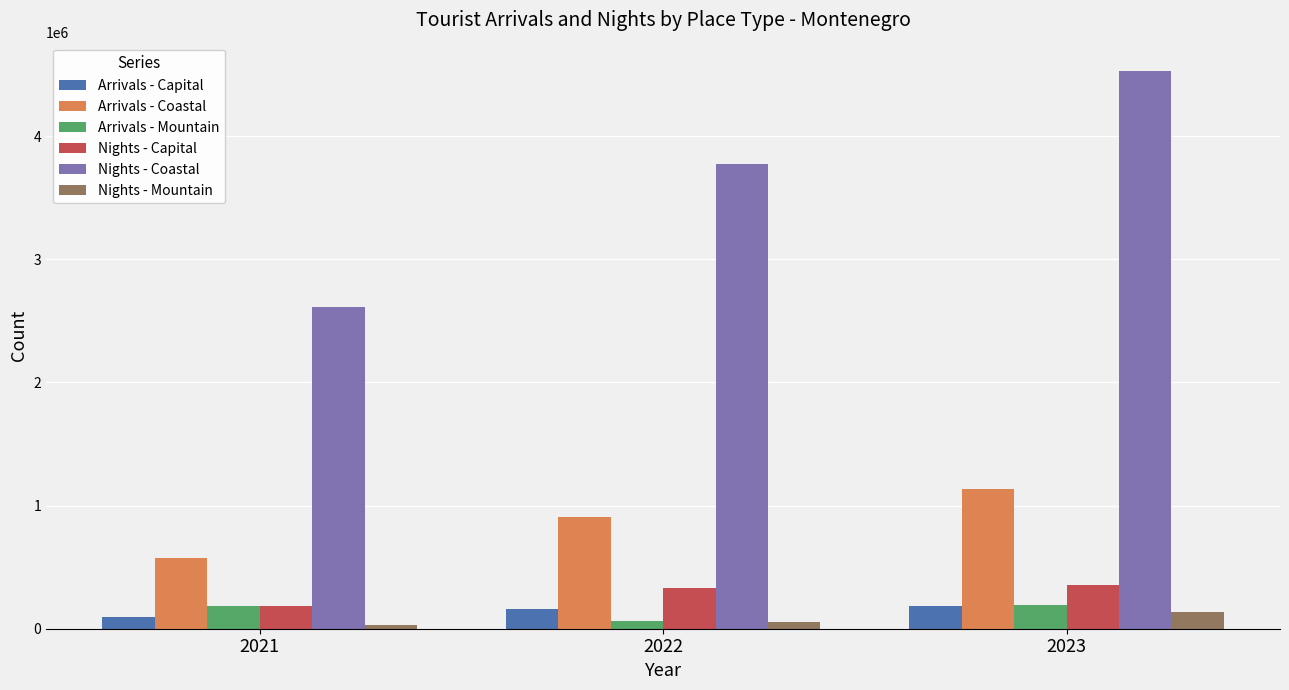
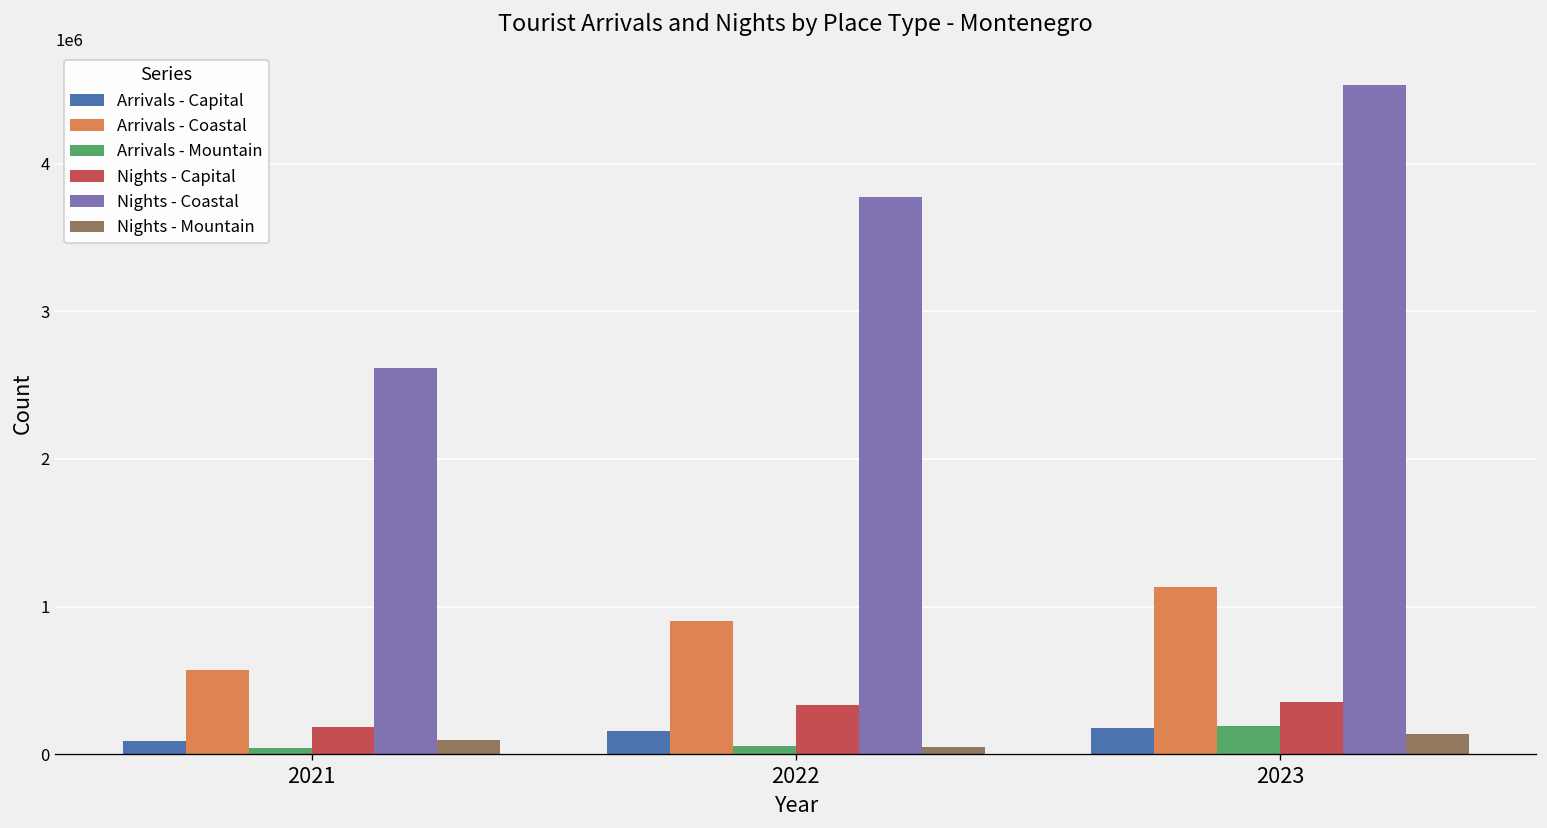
Arrivals - Mountain, 2021: 190000 -> 40000
Nights - Mountain, 2021: 30000 -> 100000
